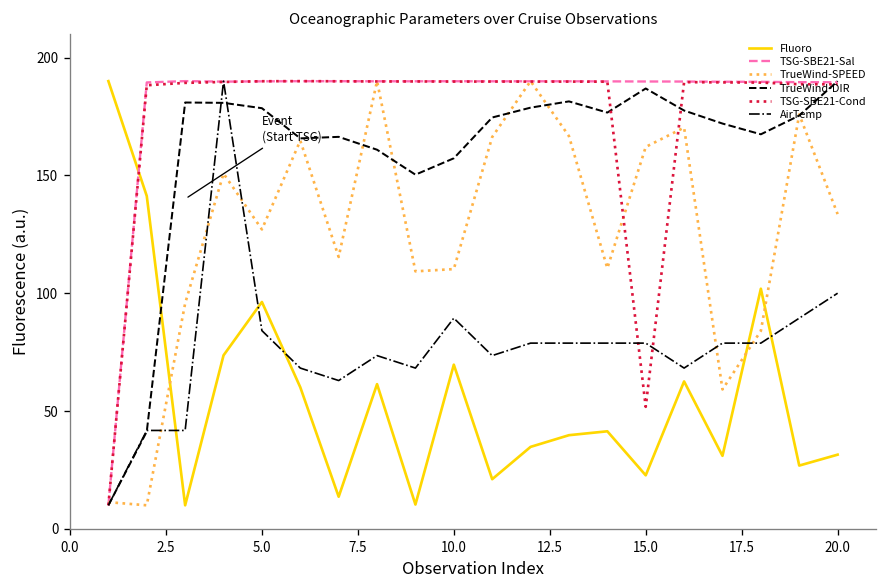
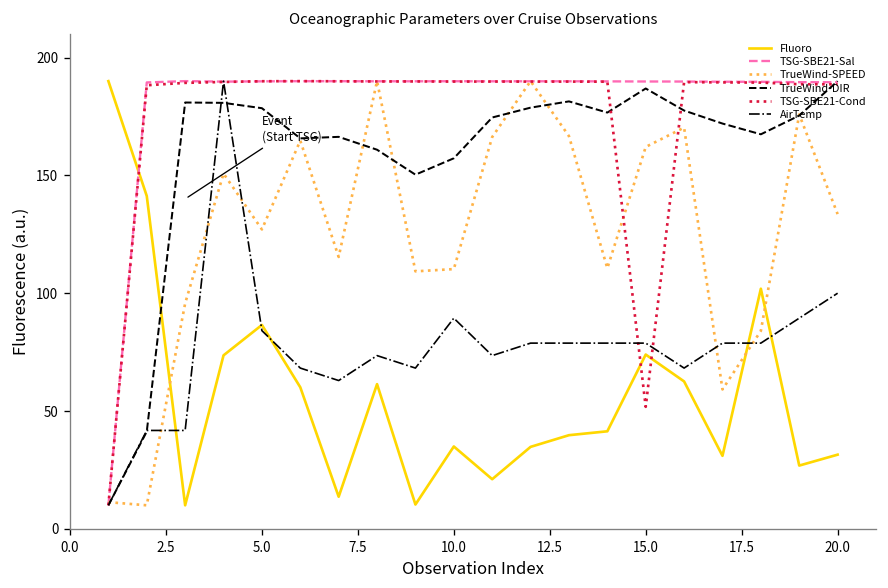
Fluoro, 5.0: 96 -> 87
Fluoro, 10.0: 70 -> 35
Fluoro, 15.0: 23 -> 74
